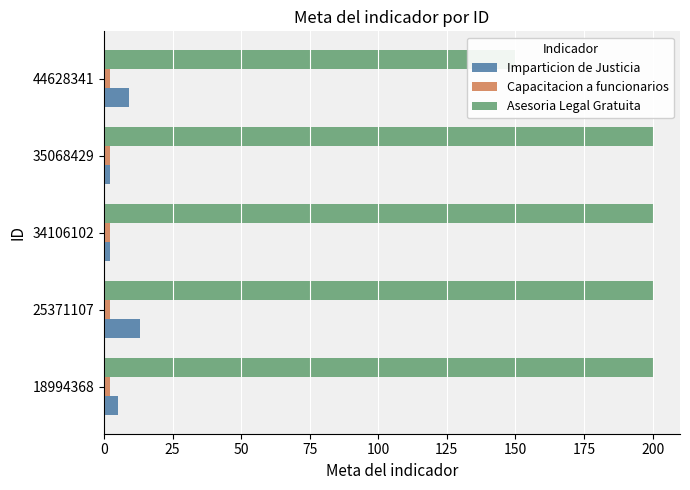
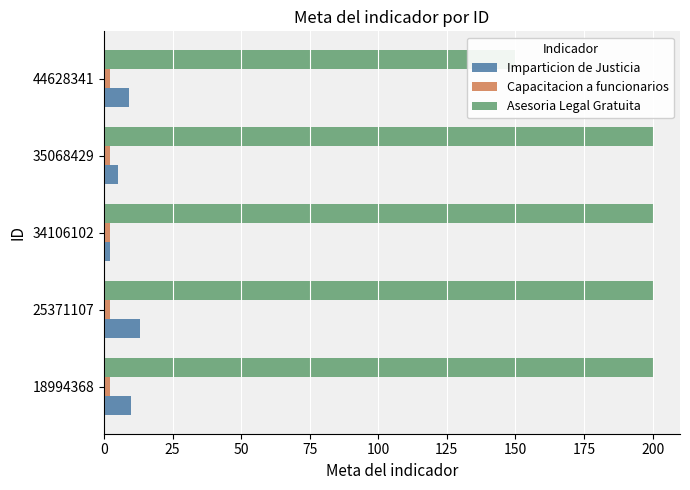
Imparticion de Justicia, 35068429: 2 -> 5
Imparticion de Justicia, 18994368: 5 -> 10
